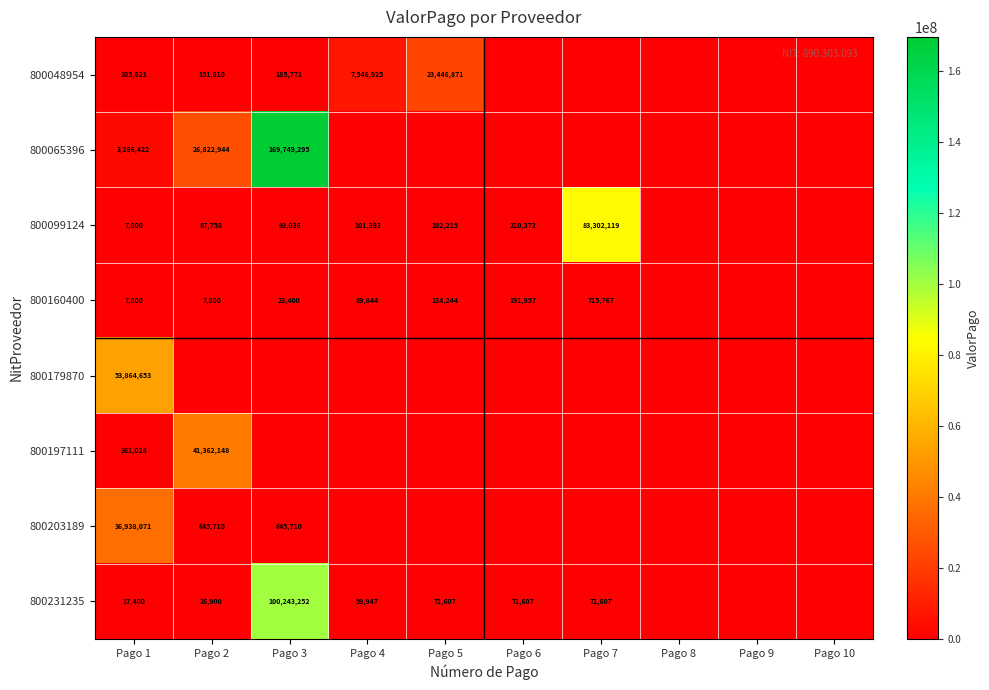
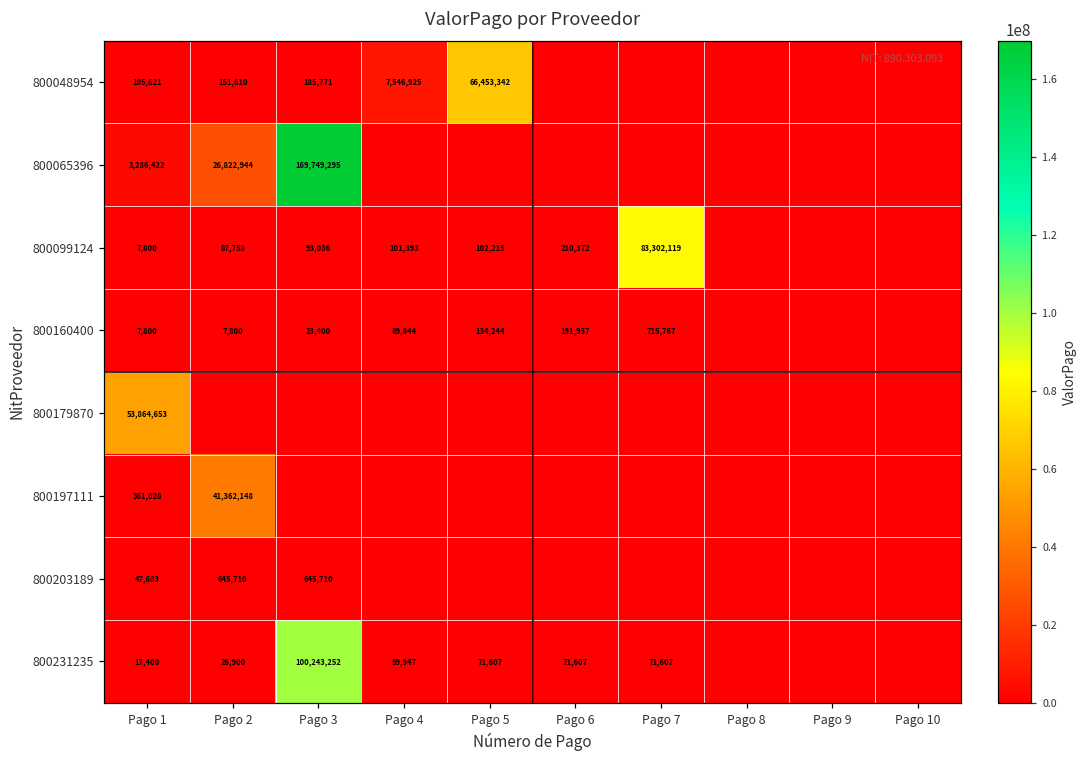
800048954, Pago 5: 23,446,871 -> 66,453,342
800203189, Pago 1: 36,938,071 -> 47,683
